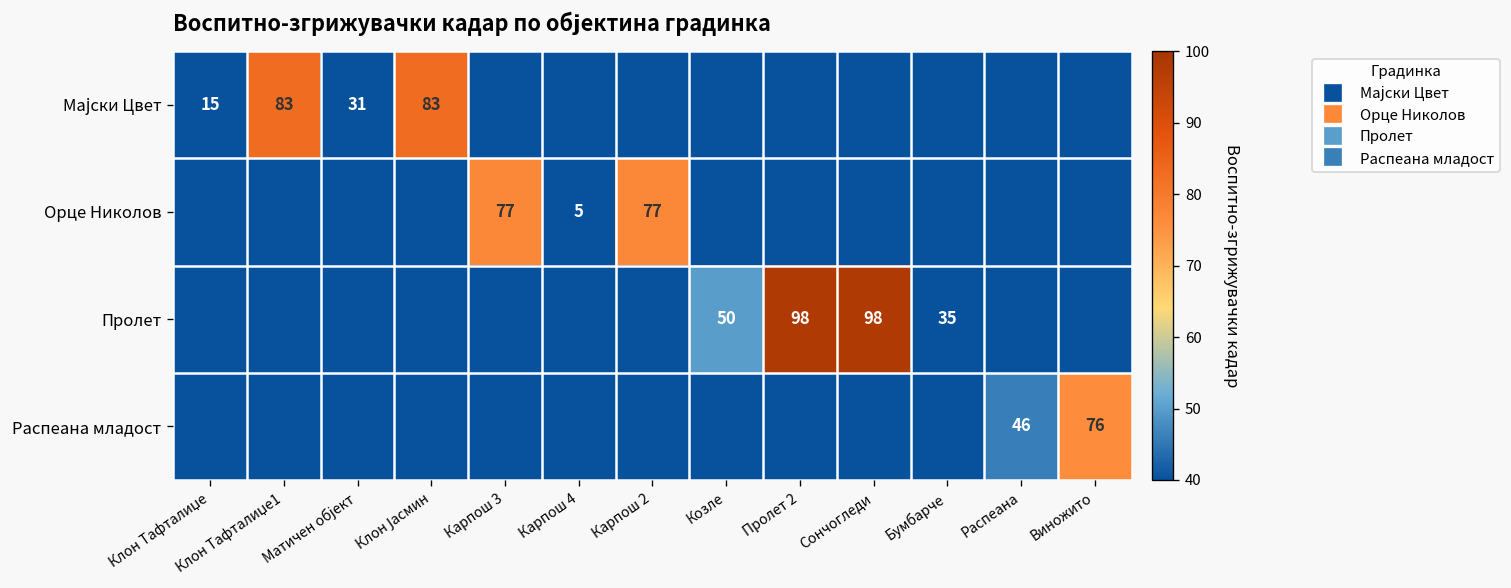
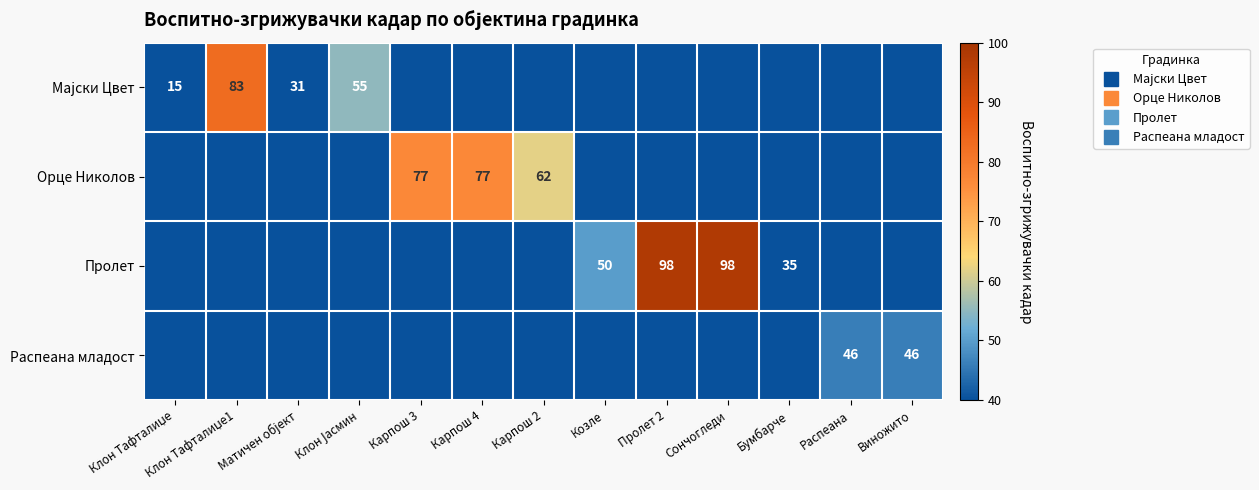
Мајски Цвет, Клон Јасмин: 83 -> 55
Орце Николов, Карпош 4: 5 -> 77
Орце Николов, Карпош 2: 77 -> 62
Распеана младост, Виножито: 76 -> 46
